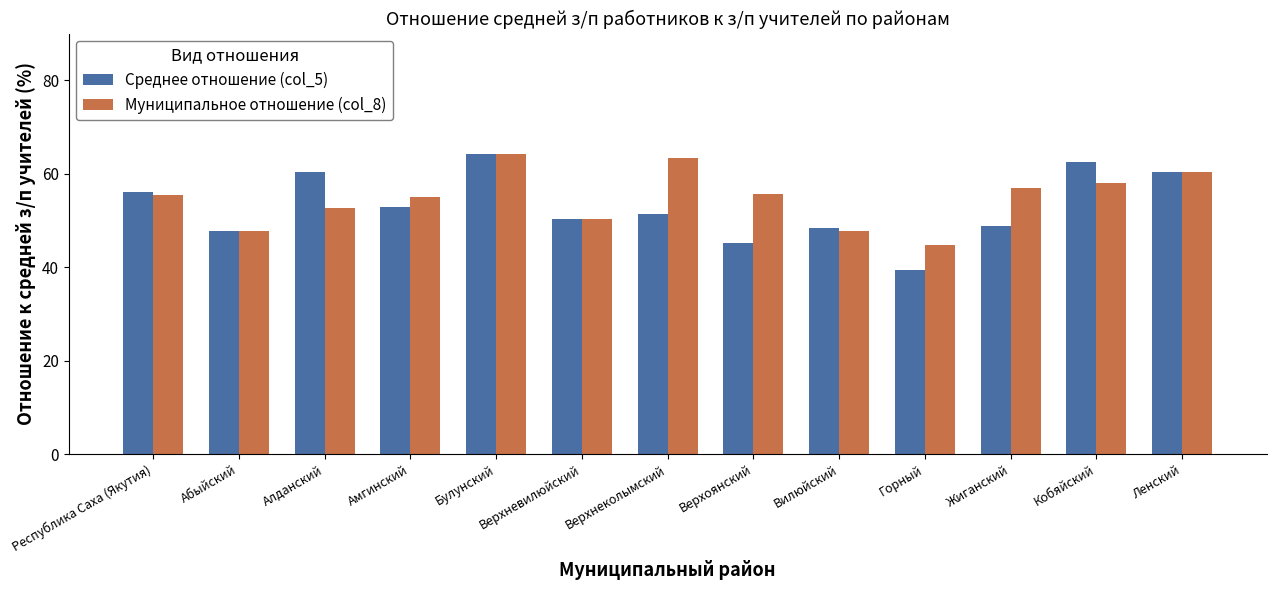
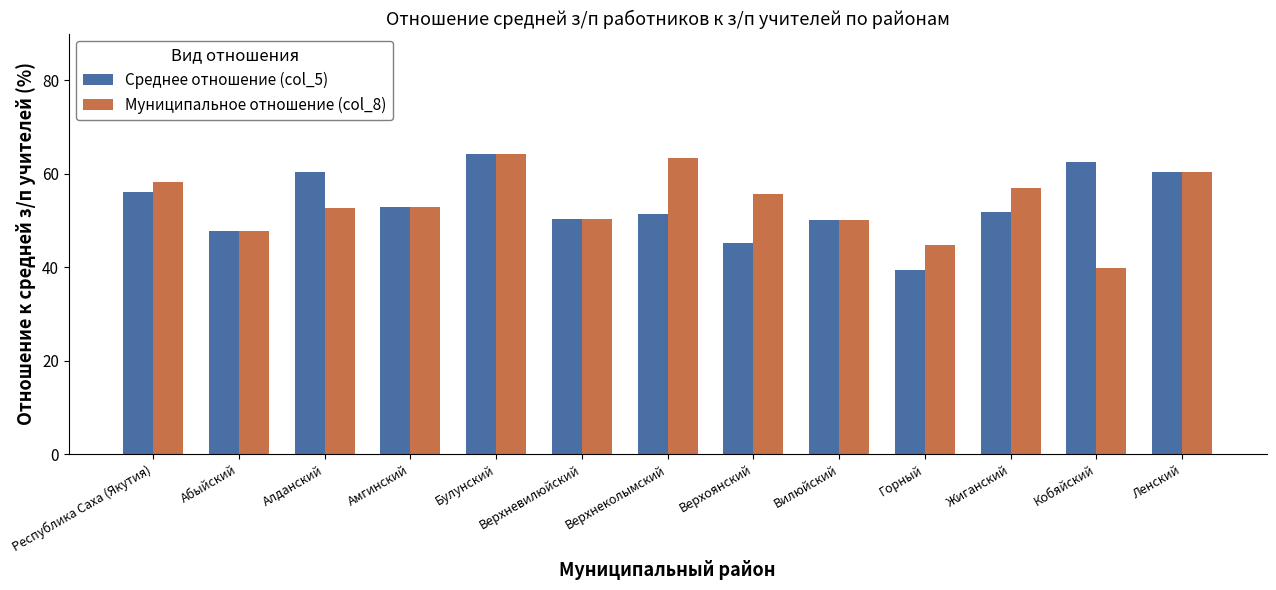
Муниципальное отношение (col_8), Республика Саха (Якутия): 56 -> 58
Муниципальное отношение (col_8), Амгинский: 55 -> 53
Среднее отношение (col_5), Вилюйский: 48 -> 50
Муниципальное отношение (col_8), Вилюйский: 48 -> 50
Среднее отношение (col_5), Жиганский: 49 -> 52
Муниципальное отношение (col_8), Кобяйский: 58 -> 40
